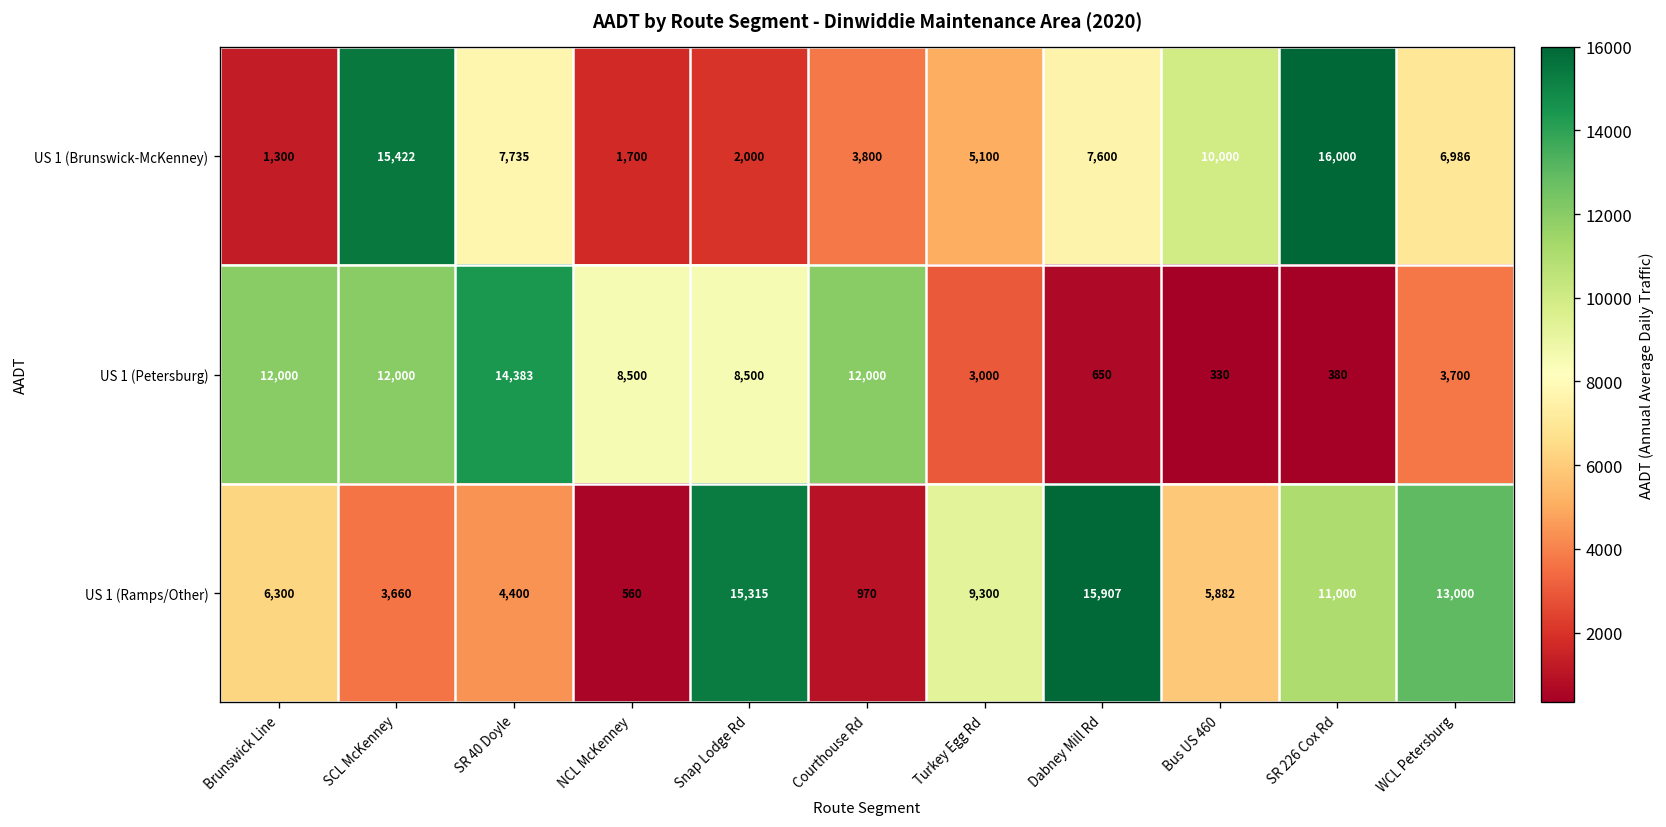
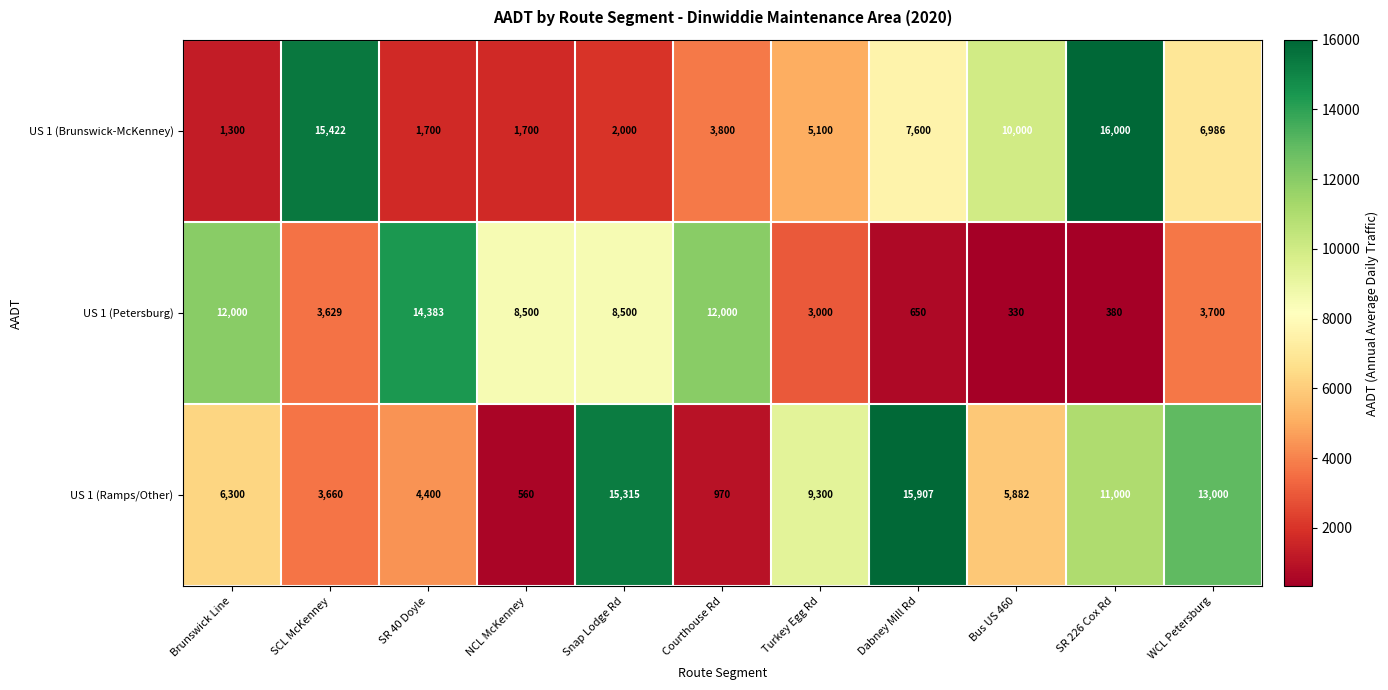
US 1 (Brunswick-McKenney), SR 40 Doyle: 7,735 -> 1,700
US 1 (Petersburg), SCL McKenney: 12,000 -> 3,629
